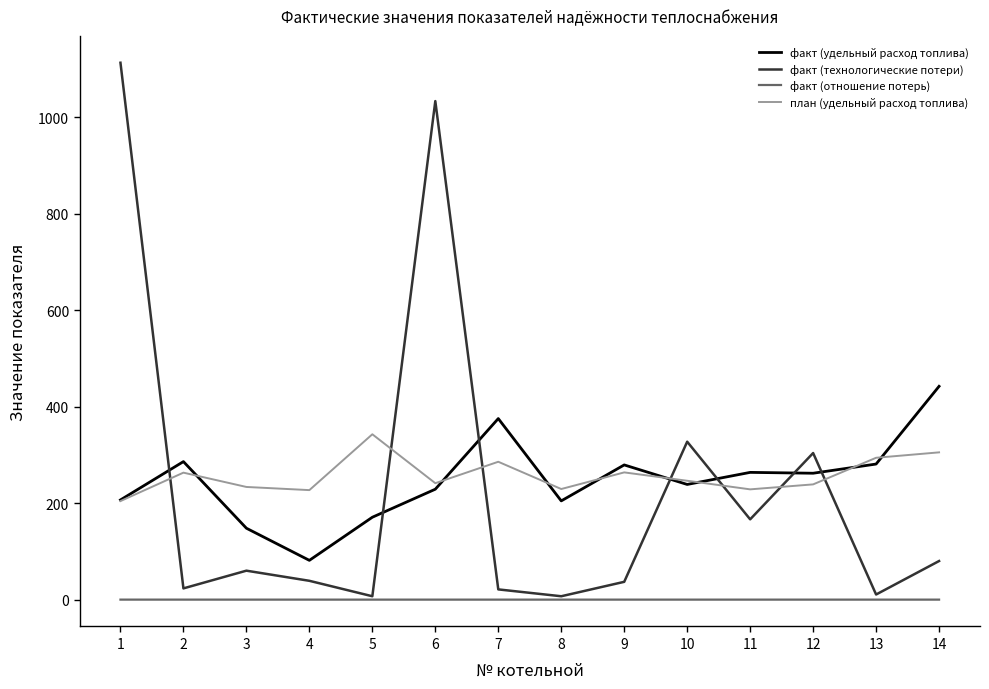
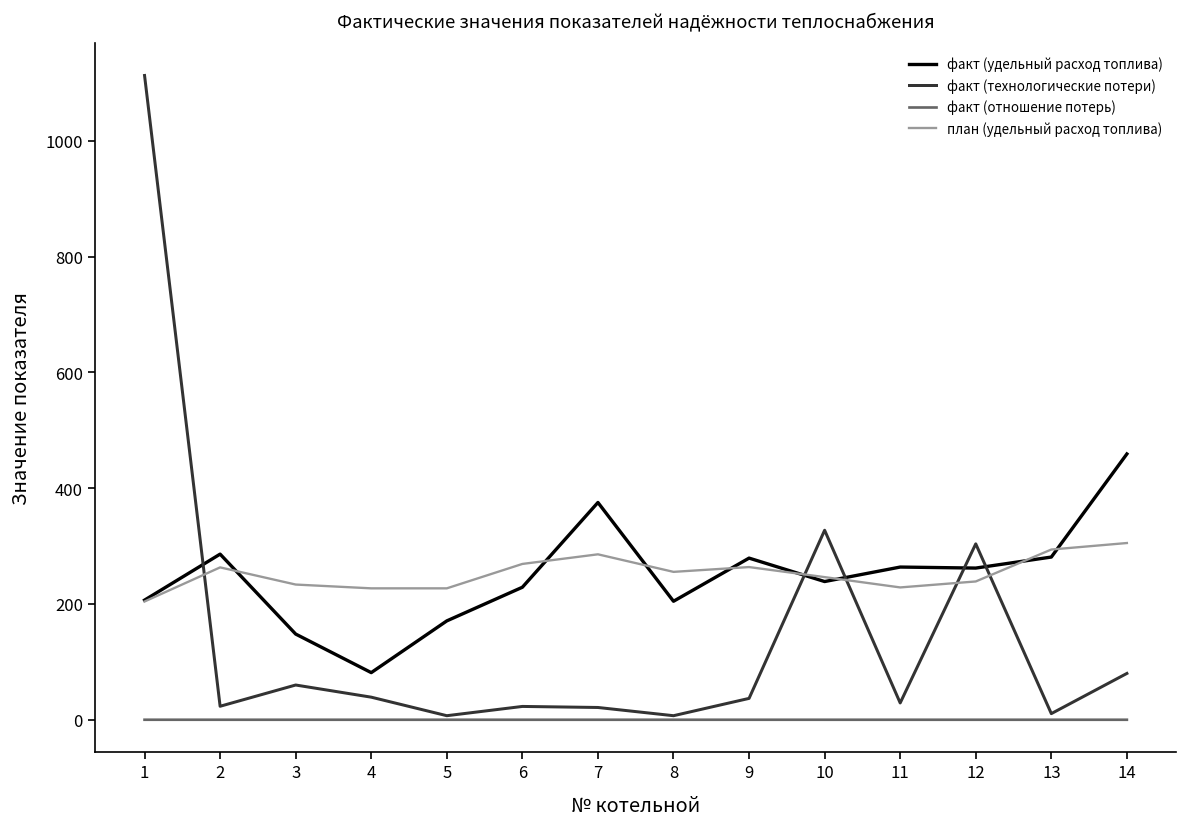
план (удельный расход топлива), 5: 340 -> 230
факт (технологические потери), 6: 1030 -> 20
план (удельный расход топлива), 6: 240 -> 270
план (удельный расход топлива), 8: 230 -> 260
факт (технологические потери), 11: 170 -> 30
факт (удельный расход топлива), 14: 440 -> 460
